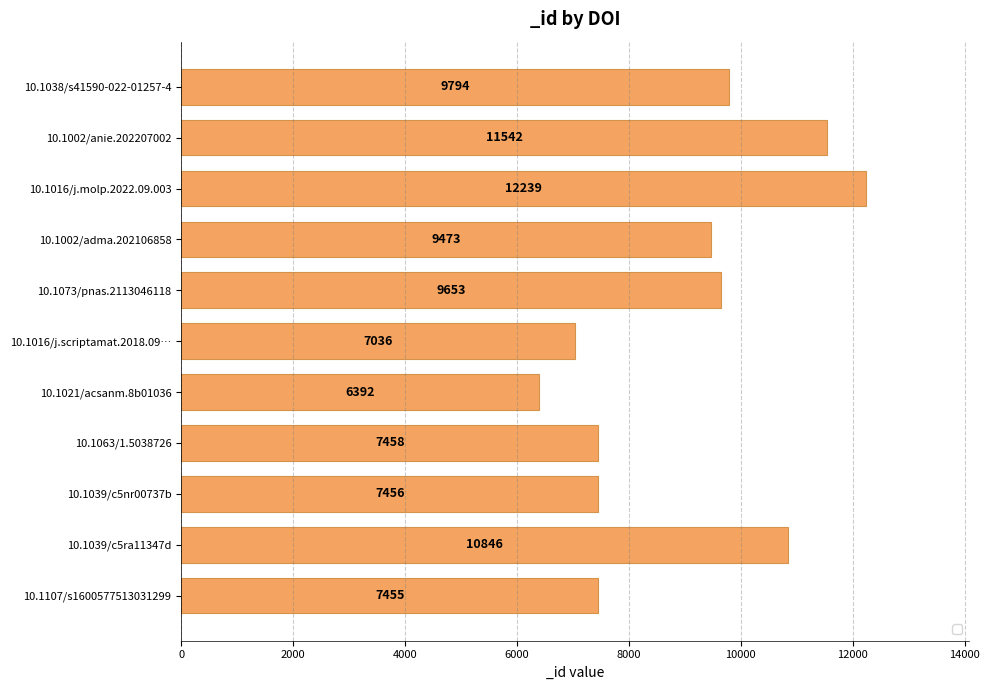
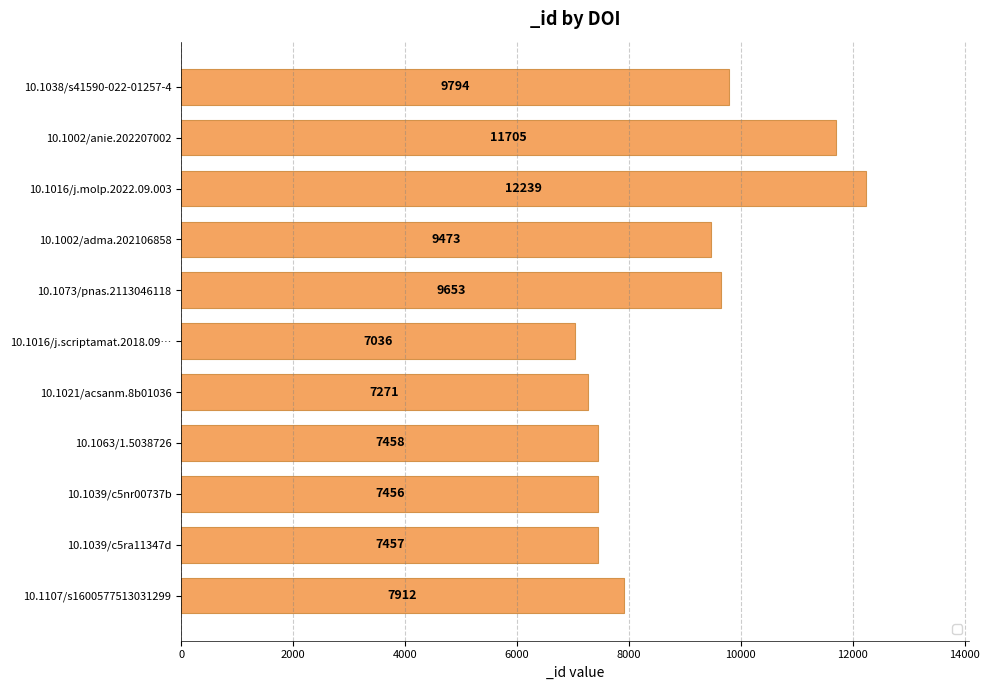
10.1002/anie.202207002: 11542 -> 11705
10.1021/acsanm.8b01036: 6392 -> 7271
10.1039/c5ra11347d: 10846 -> 7457
10.1107/s1600577513031299: 7455 -> 7912
